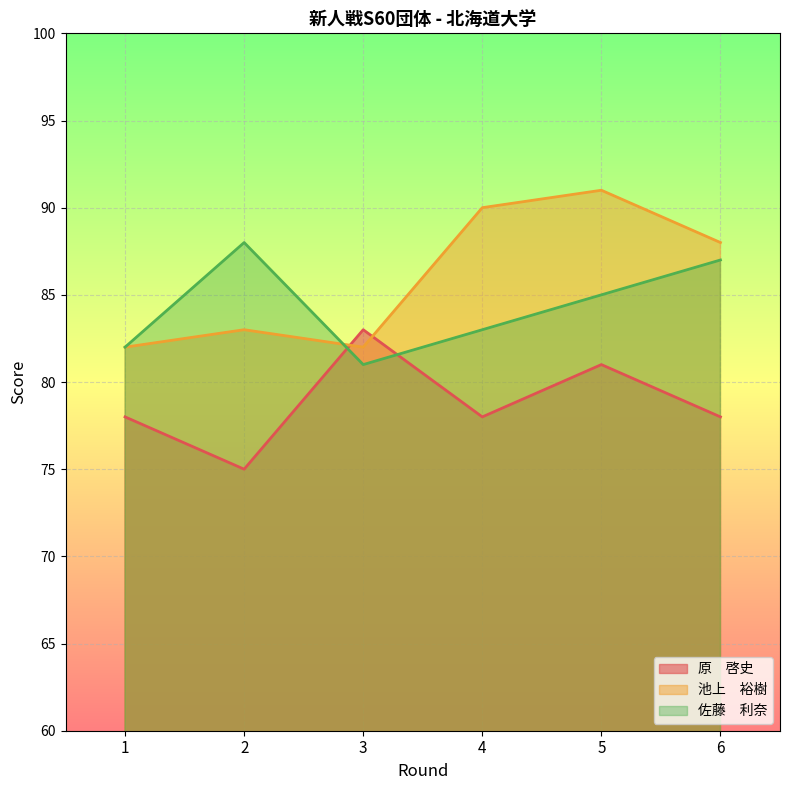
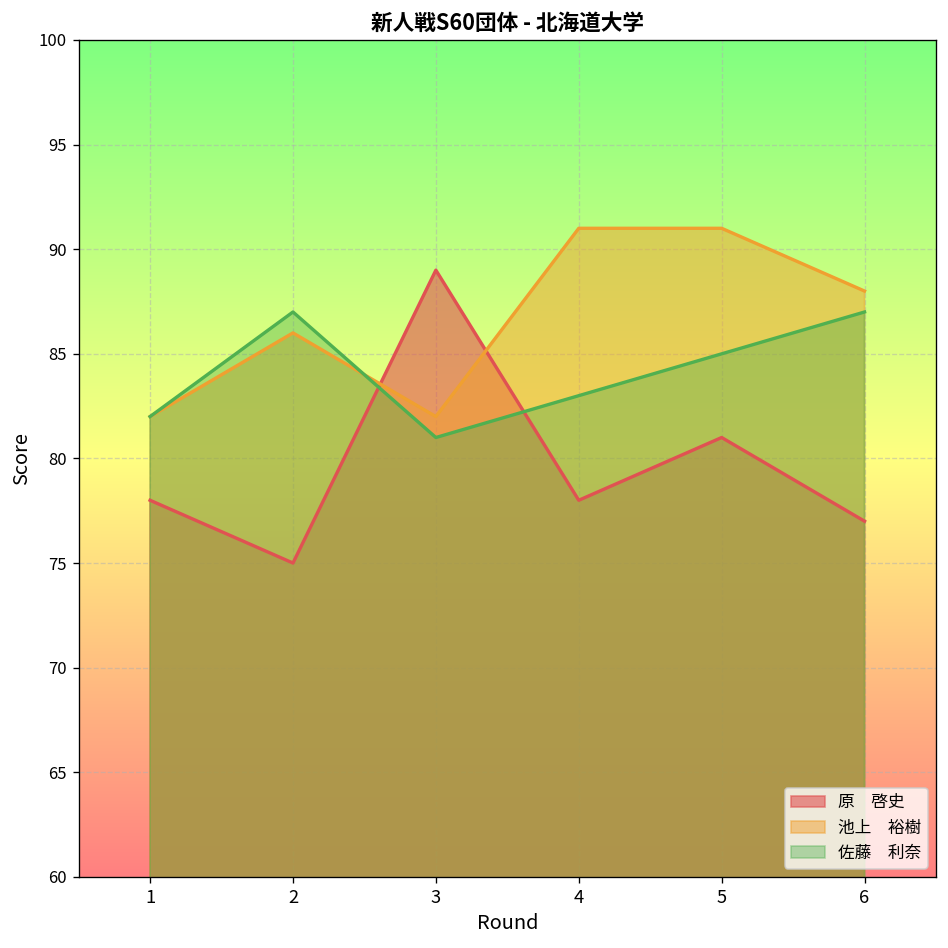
池上 裕樹, 2: 83 -> 86
佐藤 利奈, 2: 88 -> 87
原 啓史, 3: 83 -> 89
池上 裕樹, 4: 90 -> 91
原 啓史, 6: 78 -> 77
